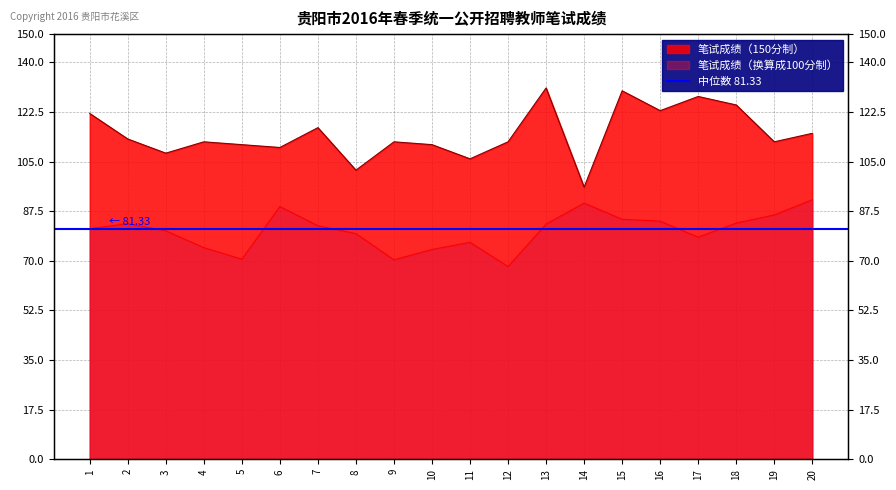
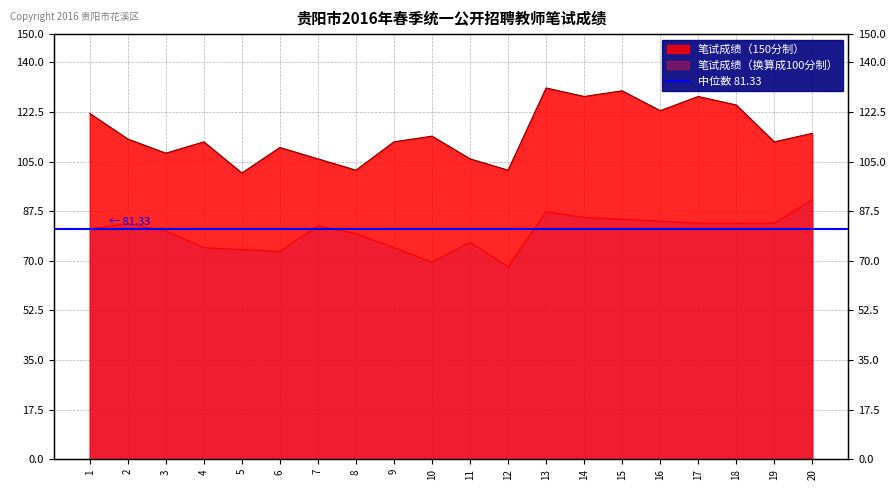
笔试成绩（150分制）, 5: 111 -> 101
笔试成绩（换算成100分制）, 5: 71 -> 74
笔试成绩（换算成100分制）, 6: 89 -> 73
笔试成绩（150分制）, 7: 117 -> 106
笔试成绩（换算成100分制）, 9: 70 -> 75
笔试成绩（150分制）, 10: 111 -> 114
笔试成绩（换算成100分制）, 10: 74 -> 70
笔试成绩（150分制）, 12: 112 -> 102
笔试成绩（换算成100分制）, 13: 83 -> 87
笔试成绩（150分制）, 14: 96 -> 128
笔试成绩（换算成100分制）, 14: 90 -> 85
笔试成绩（换算成100分制）, 17: 78 -> 83
笔试成绩（换算成100分制）, 19: 86 -> 83
